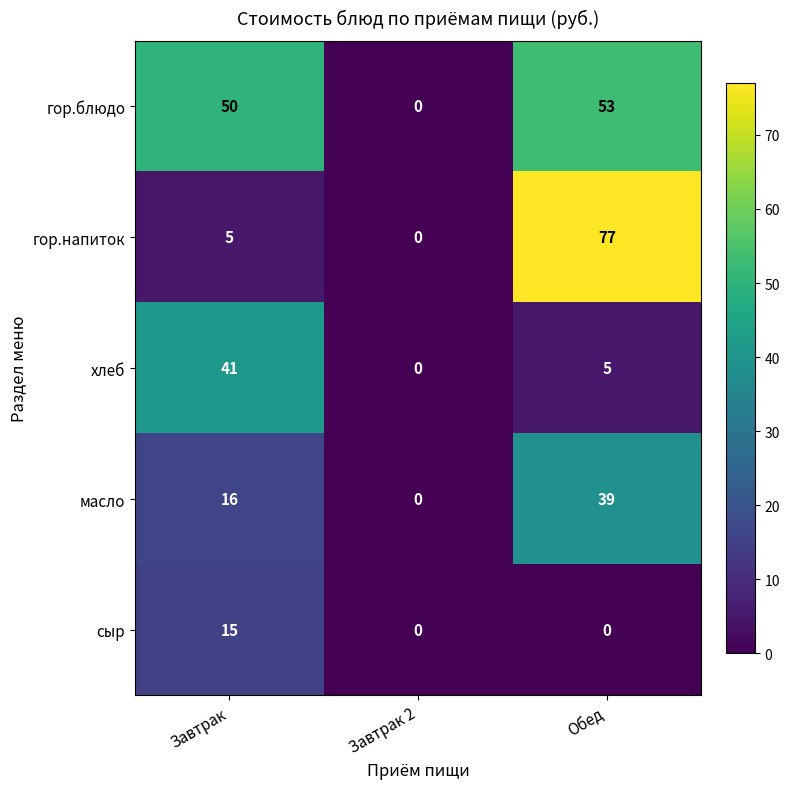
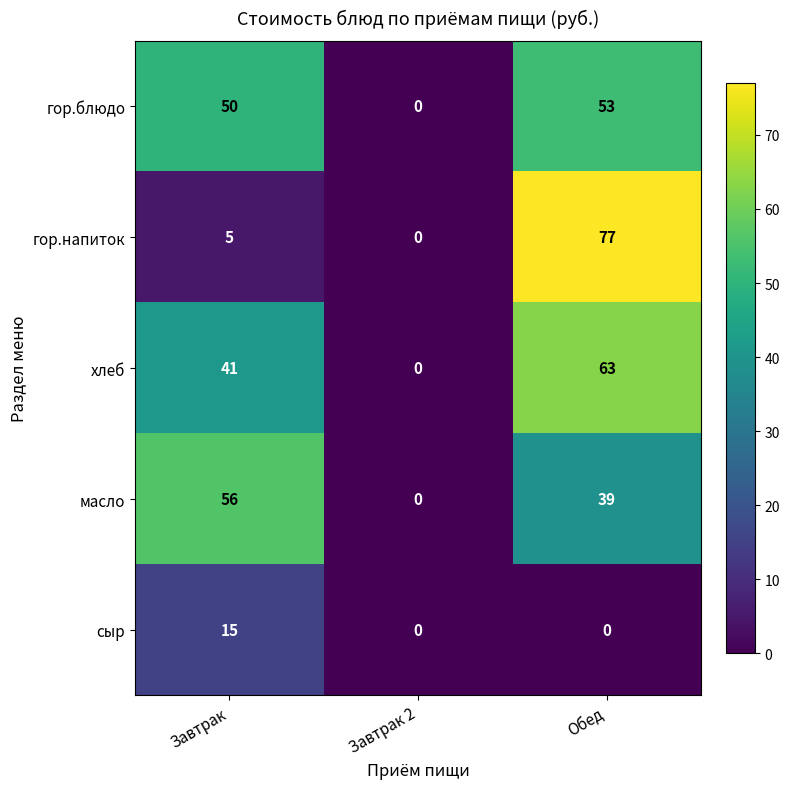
хлеб, Обед: 5 -> 63
масло, Завтрак: 16 -> 56
